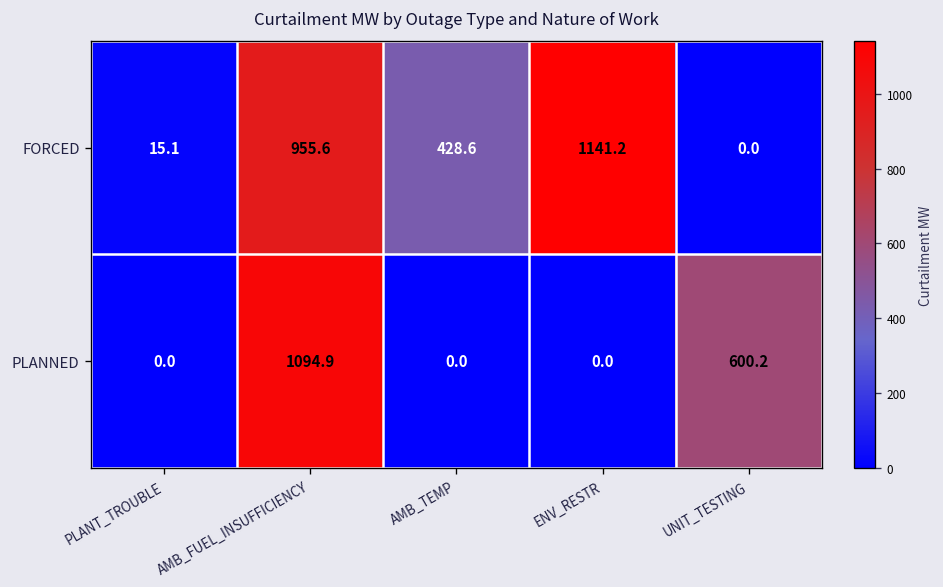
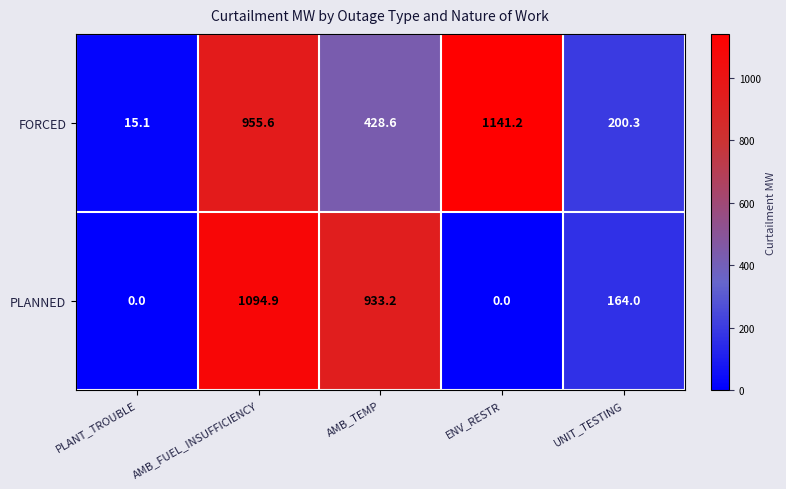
FORCED, UNIT_TESTING: 0.0 -> 200.3
PLANNED, AMB_TEMP: 0.0 -> 933.2
PLANNED, UNIT_TESTING: 600.2 -> 164.0
